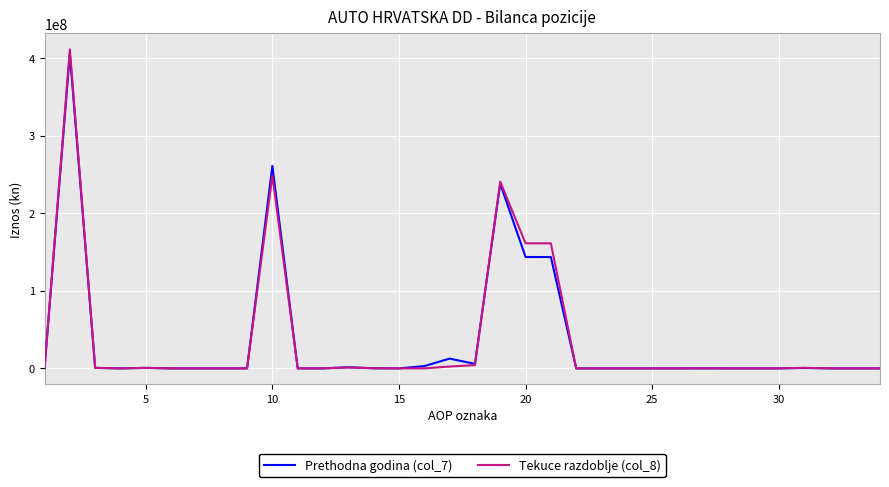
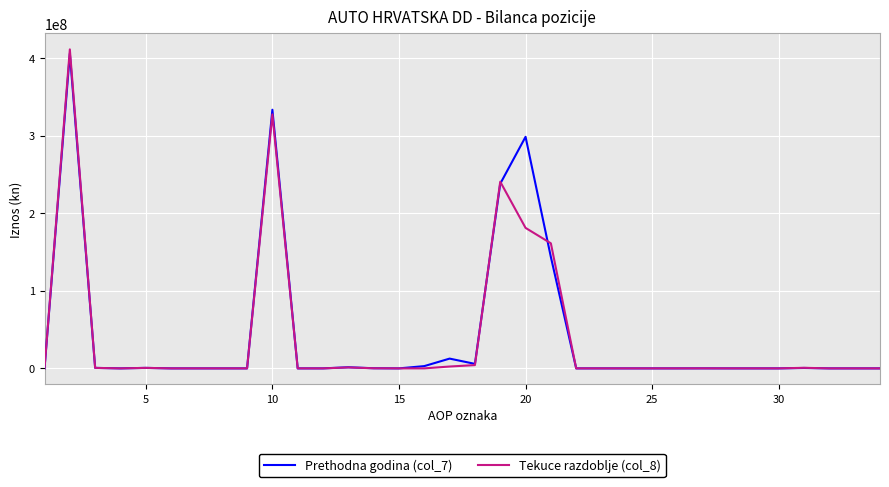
Prethodna godina (col_7), 10: 260000000 -> 330000000
Tekuce razdoblje (col_8), 10: 250000000 -> 330000000
Prethodna godina (col_7), 20: 140000000 -> 300000000
Tekuce razdoblje (col_8), 20: 160000000 -> 180000000
